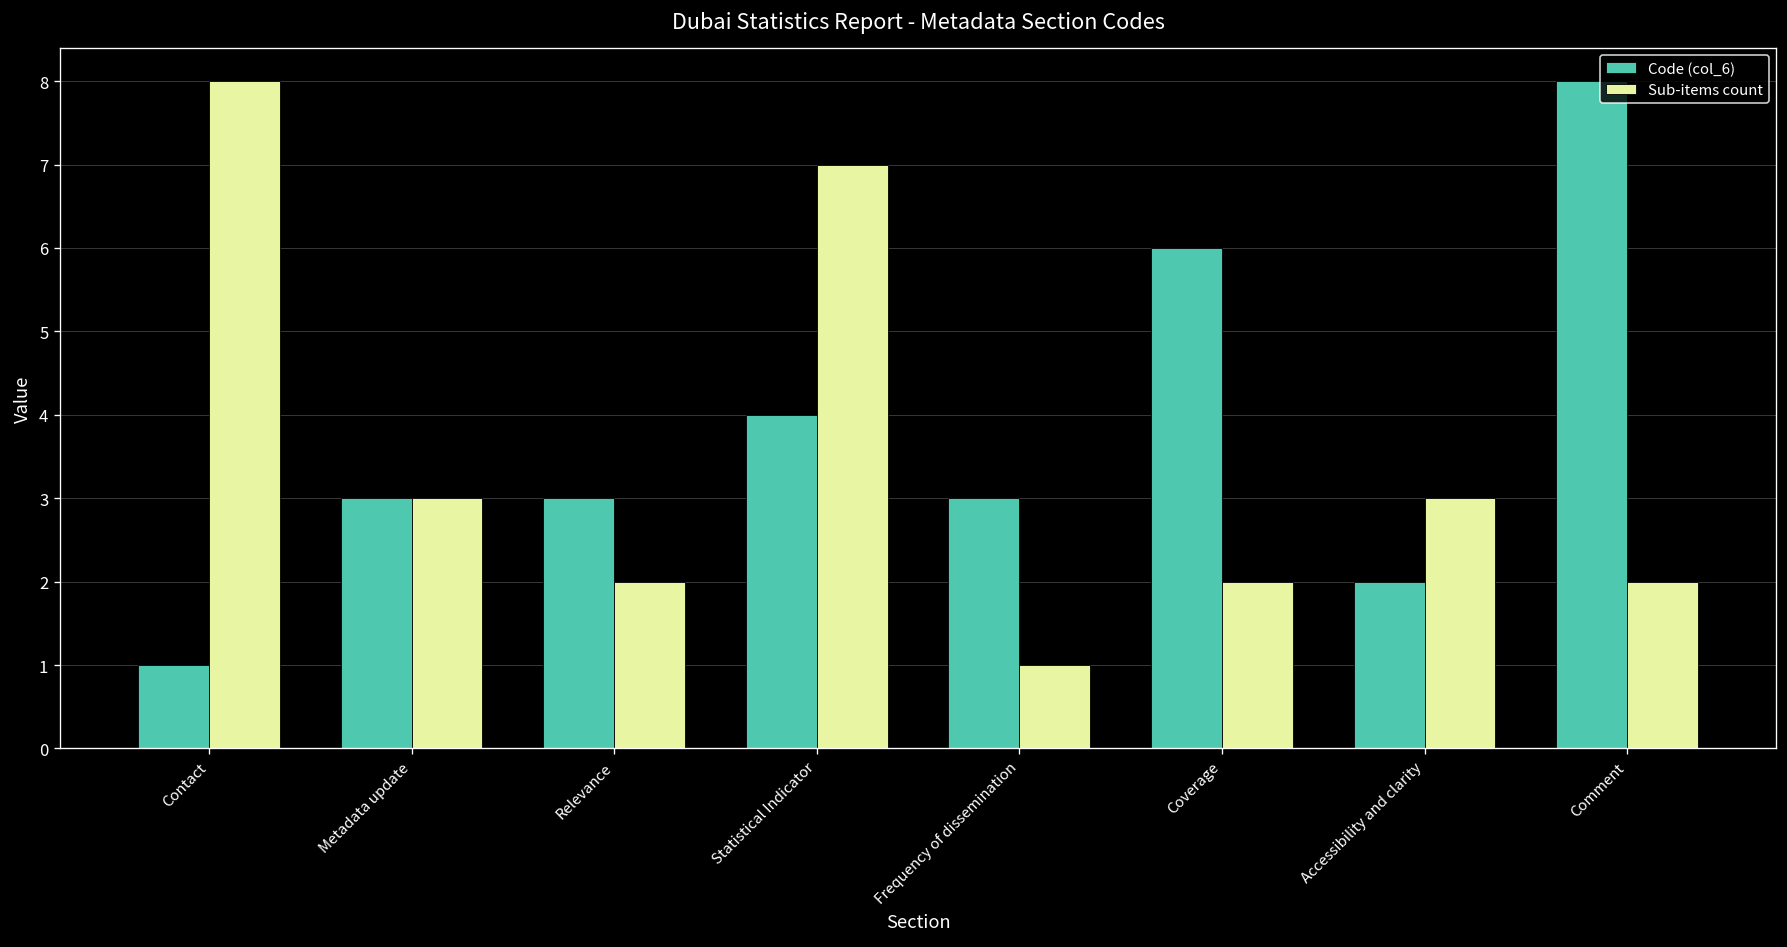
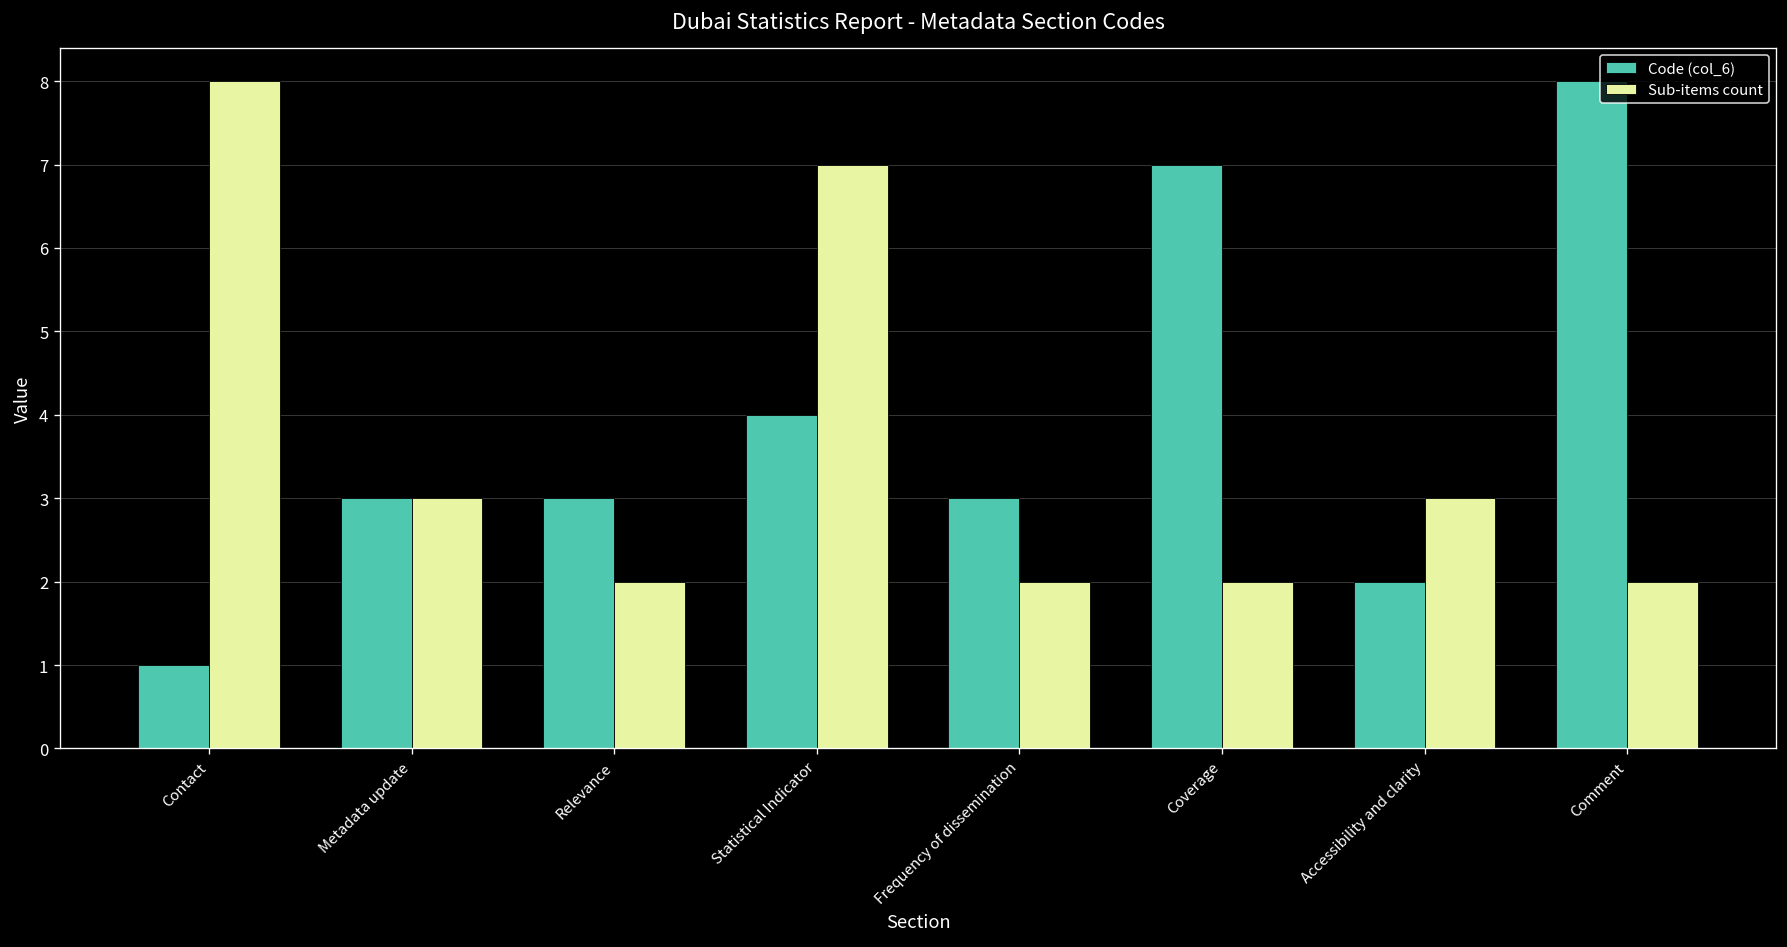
Sub-items count, Frequency of dissemination: 1 -> 2
Code (col_6), Coverage: 6 -> 7
